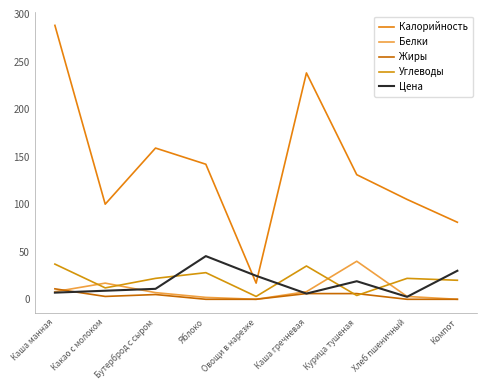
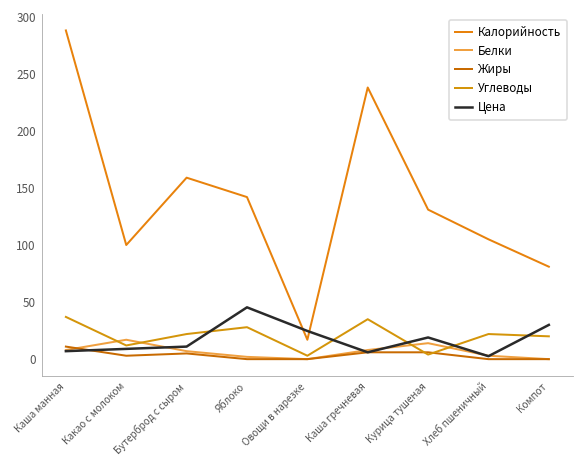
Белки, Курица тушеная: 40 -> 10
